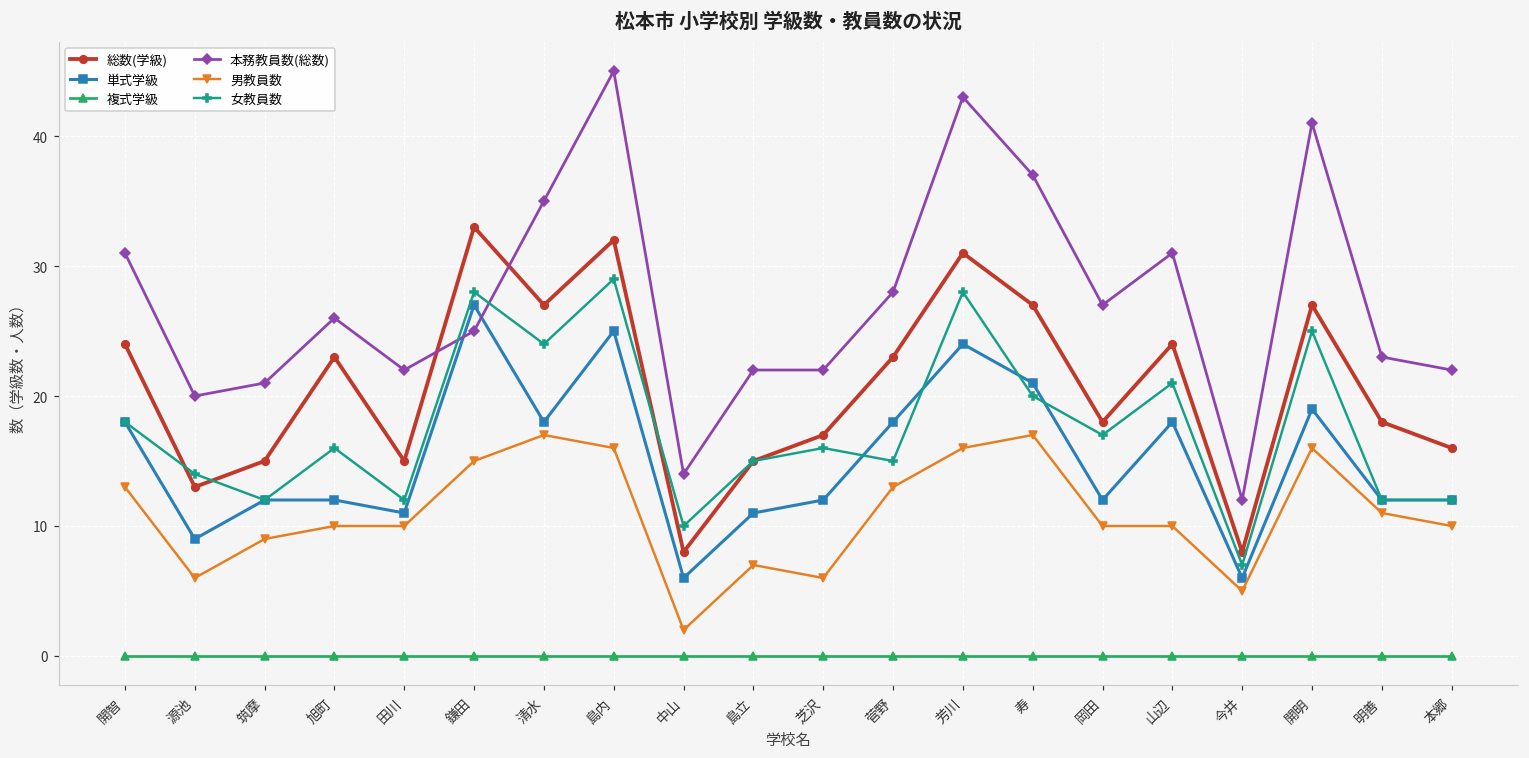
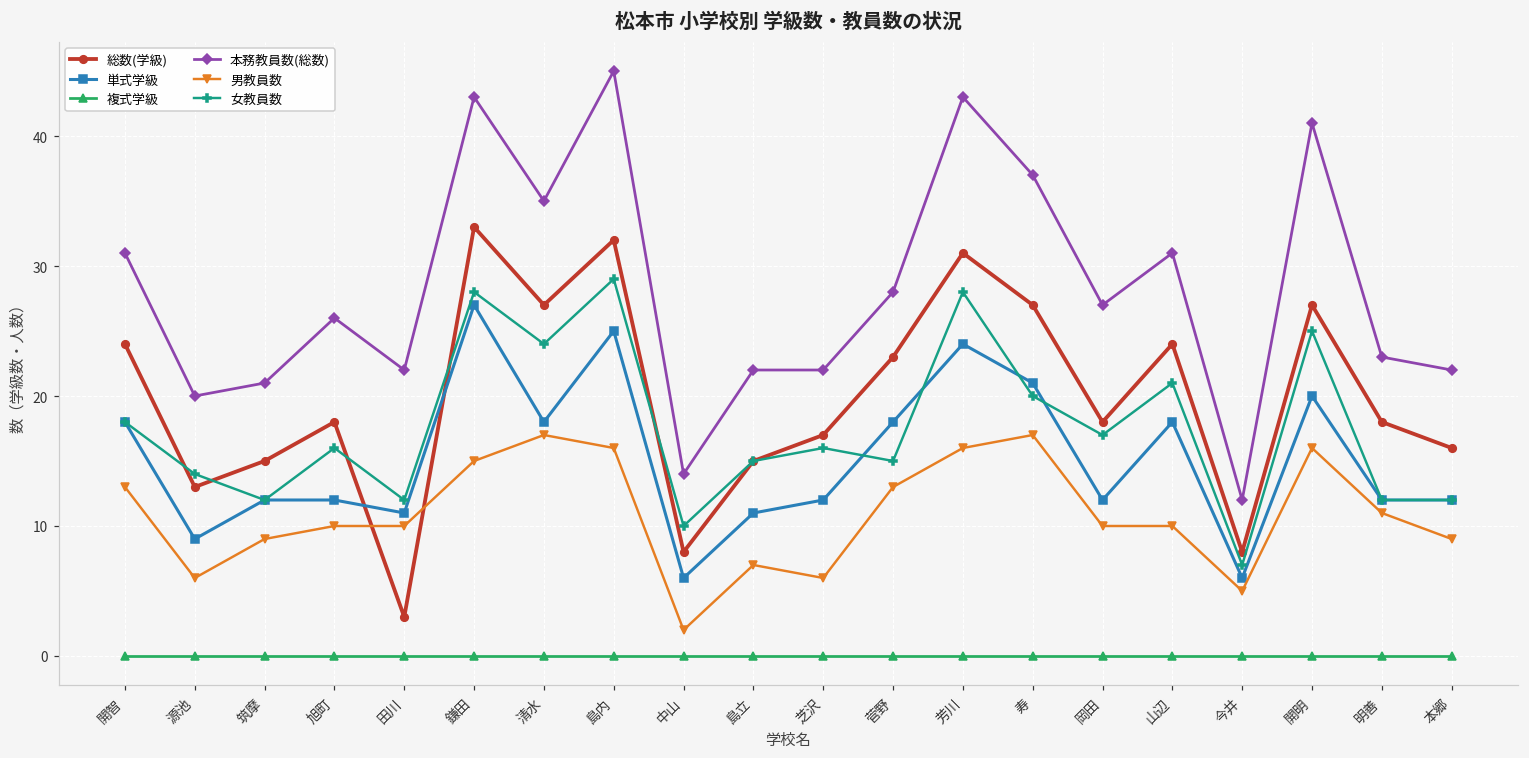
総数(学級), 旭町: 23 -> 18
総数(学級), 田川: 15 -> 3
本務教員数(総数), 鎌田: 25 -> 43
単式学級, 開明: 19 -> 20
男教員数, 本郷: 10 -> 9
